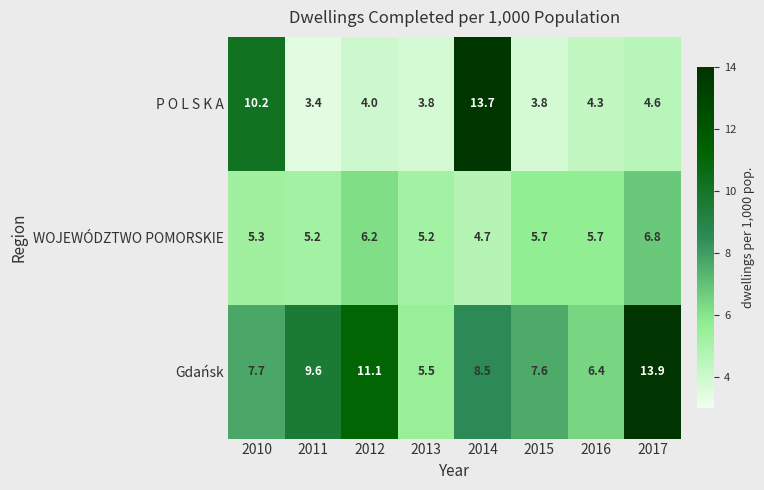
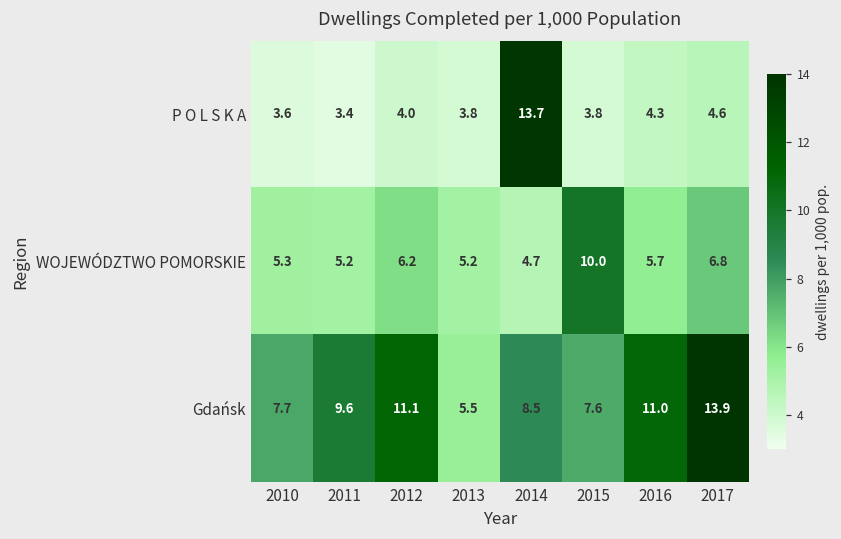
P O L S K A, 2010: 10.2 -> 3.6
WOJEWÓDZTWO POMORSKIE, 2015: 5.7 -> 10.0
Gdańsk, 2016: 6.4 -> 11.0
